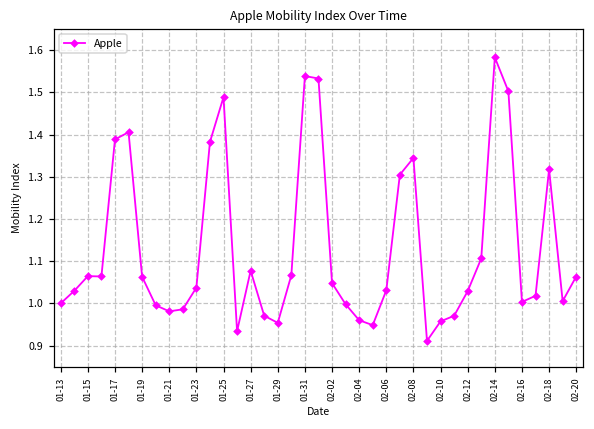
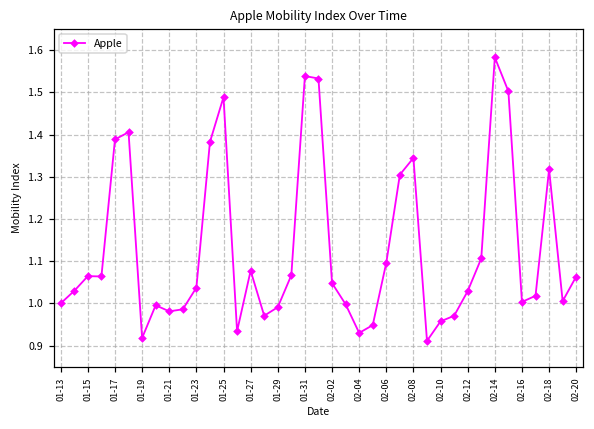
01-19: 1.06 -> 0.92
01-29: 0.95 -> 0.99
02-04: 0.96 -> 0.93
02-06: 1.03 -> 1.10
